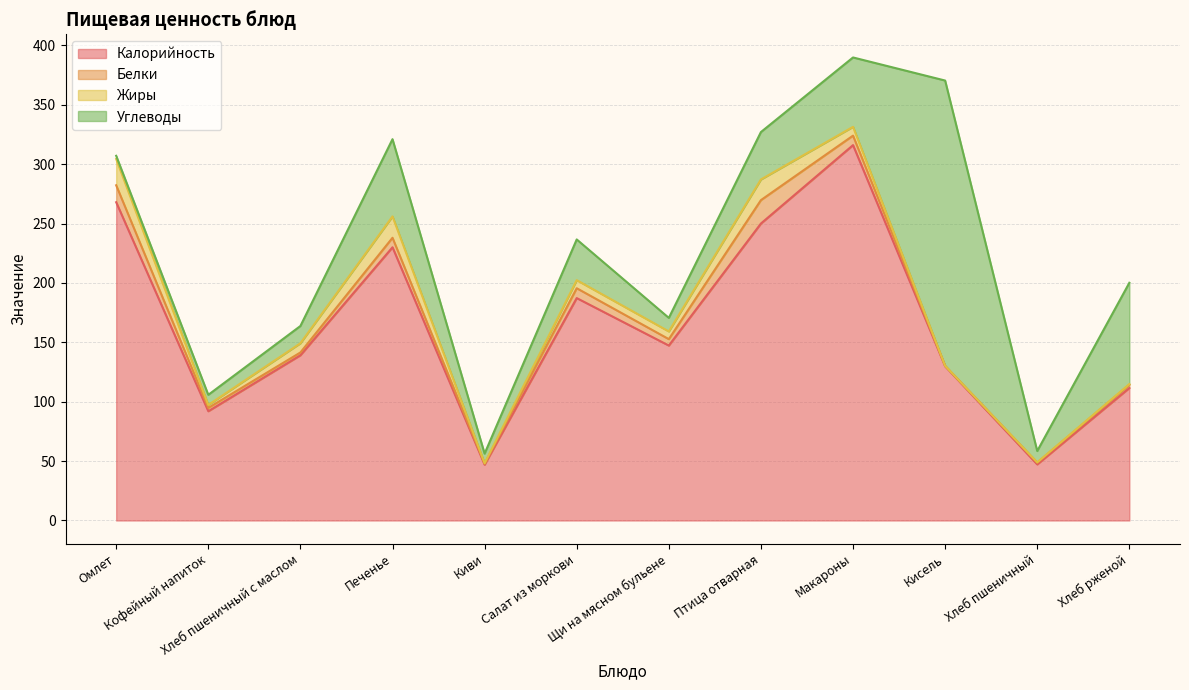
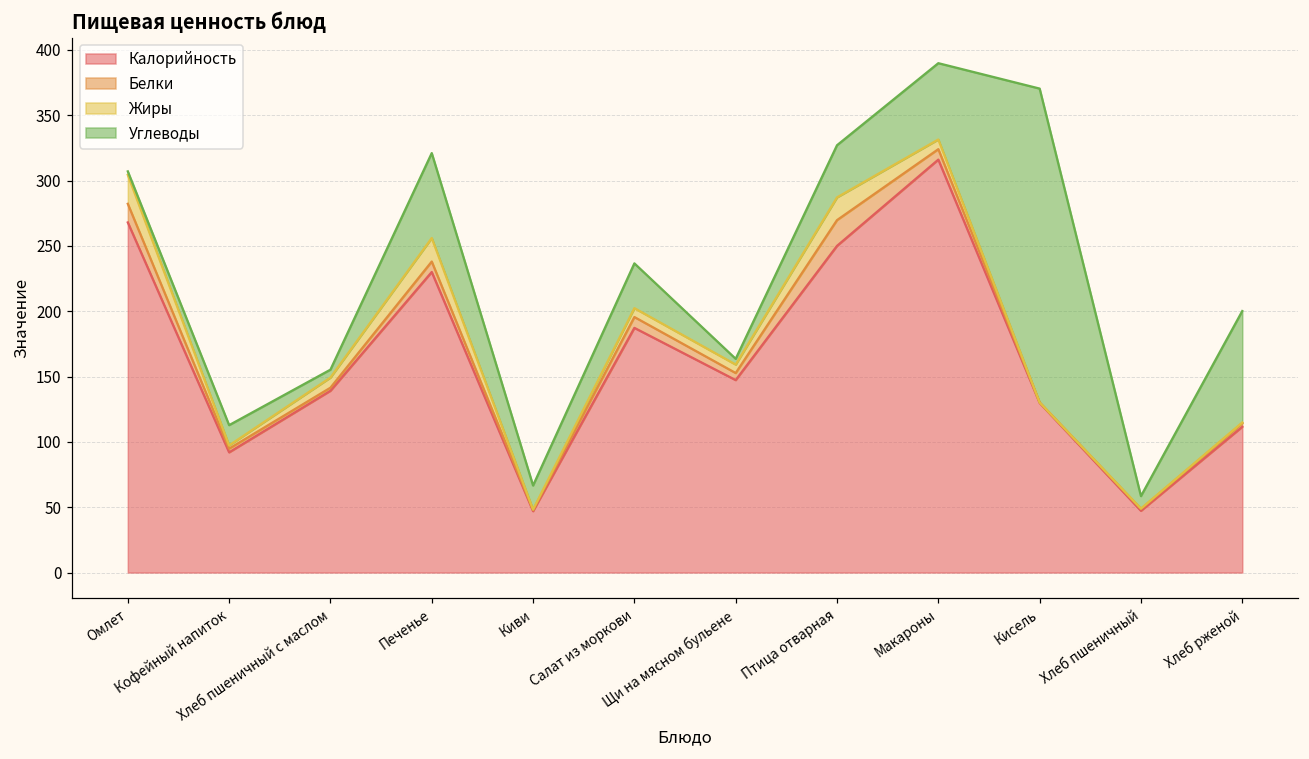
Углеводы, Кофейный напиток: 9 -> 16
Углеводы, Хлеб пшеничный с маслом: 15 -> 6
Углеводы, Киви: 8 -> 18
Углеводы, Щи на мясном бульене: 11 -> 4
